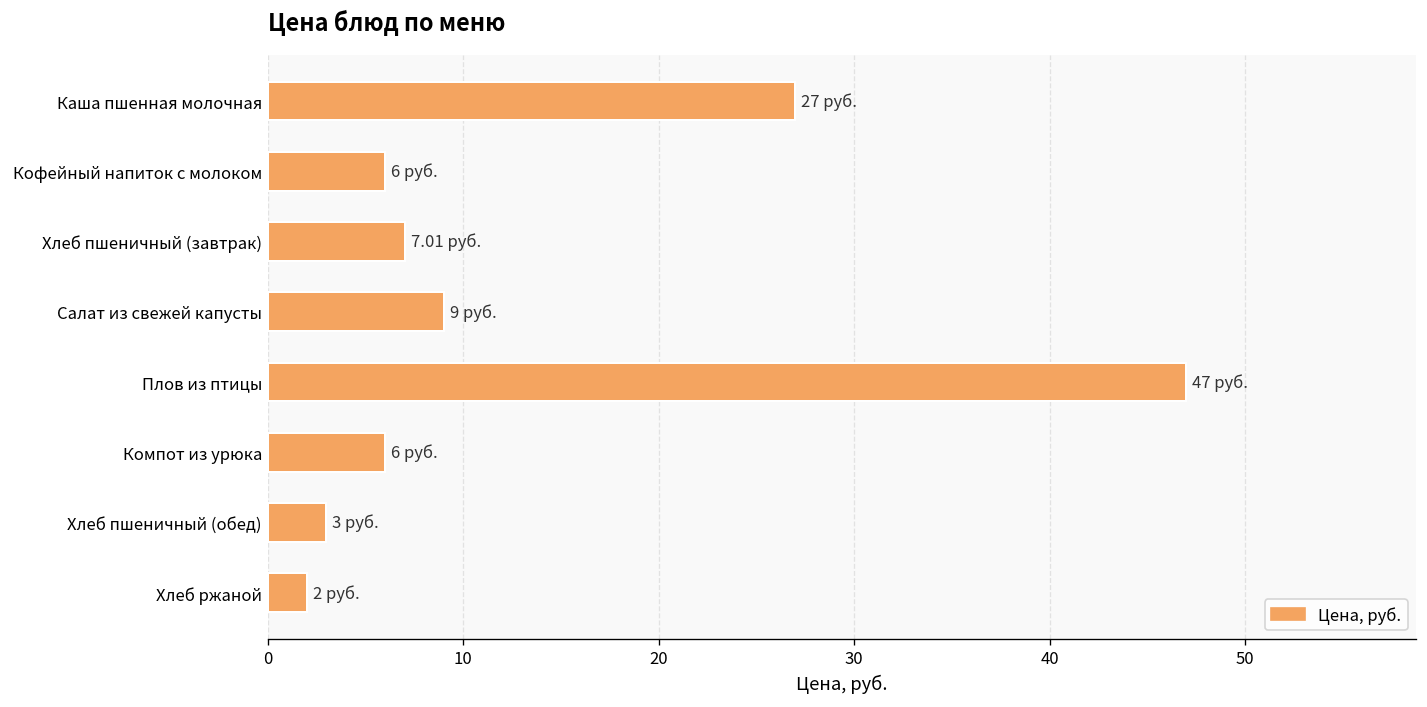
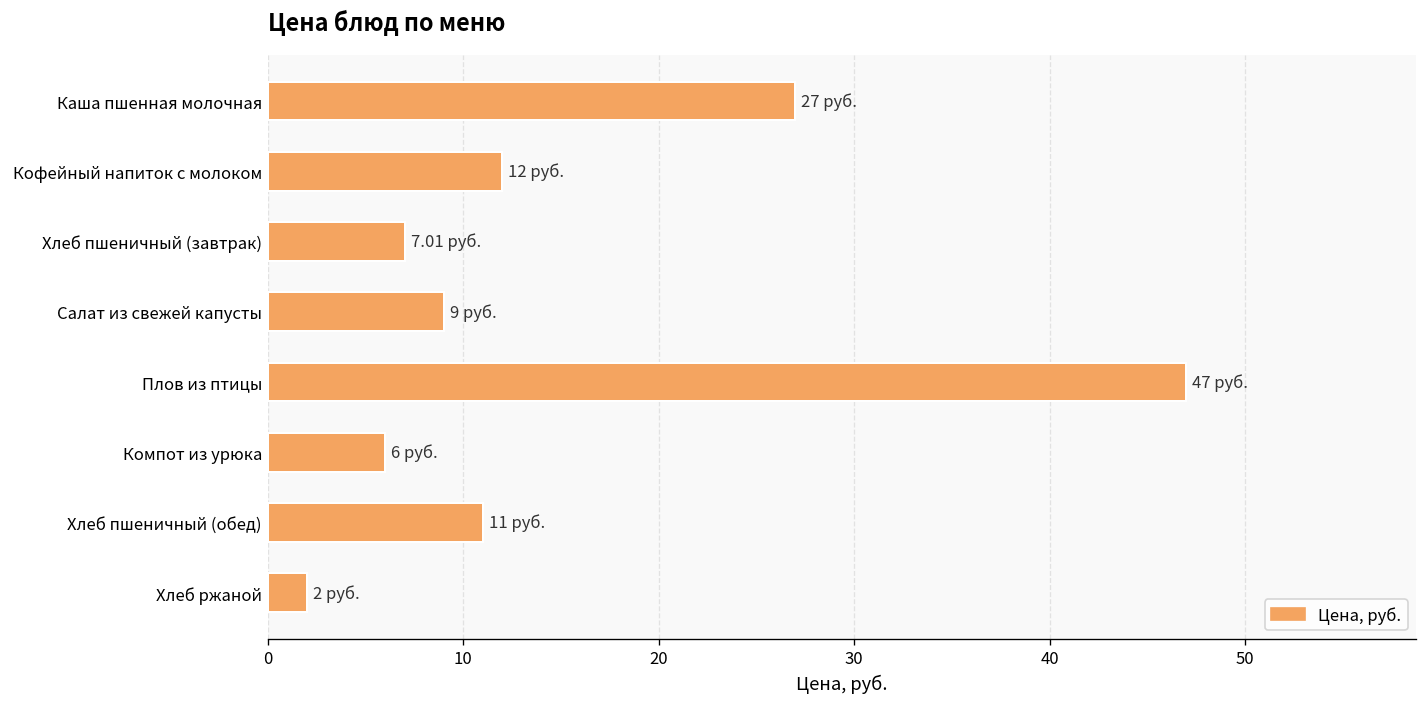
Кофейный напиток с молоком: 6 -> 12
Хлеб пшеничный (обед): 3 -> 11
